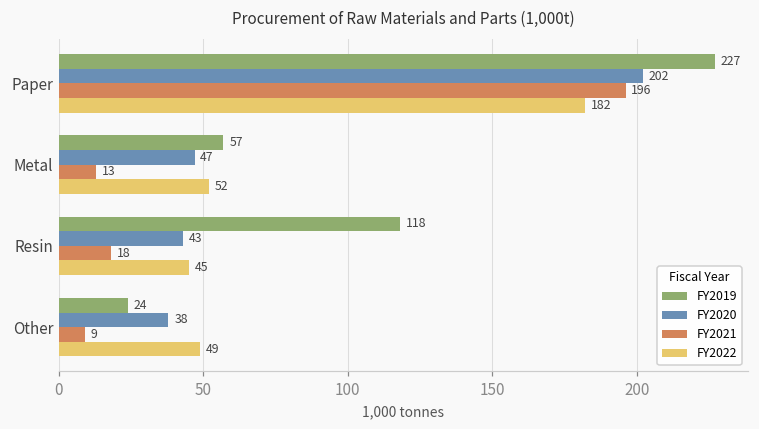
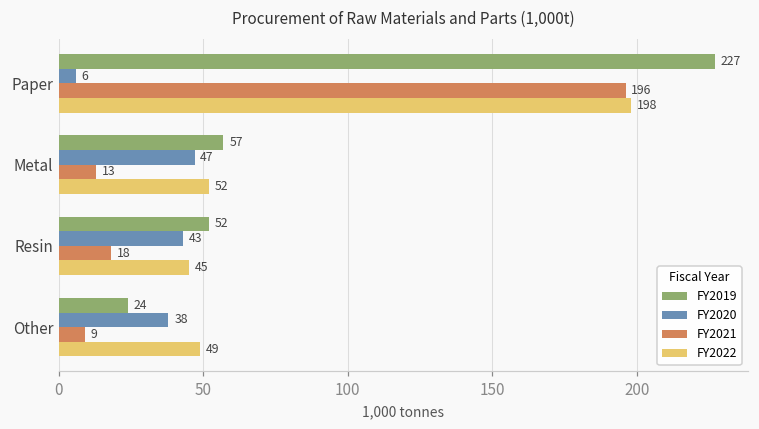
FY2020, Paper: 202 -> 6
FY2022, Paper: 182 -> 198
FY2019, Resin: 118 -> 52
